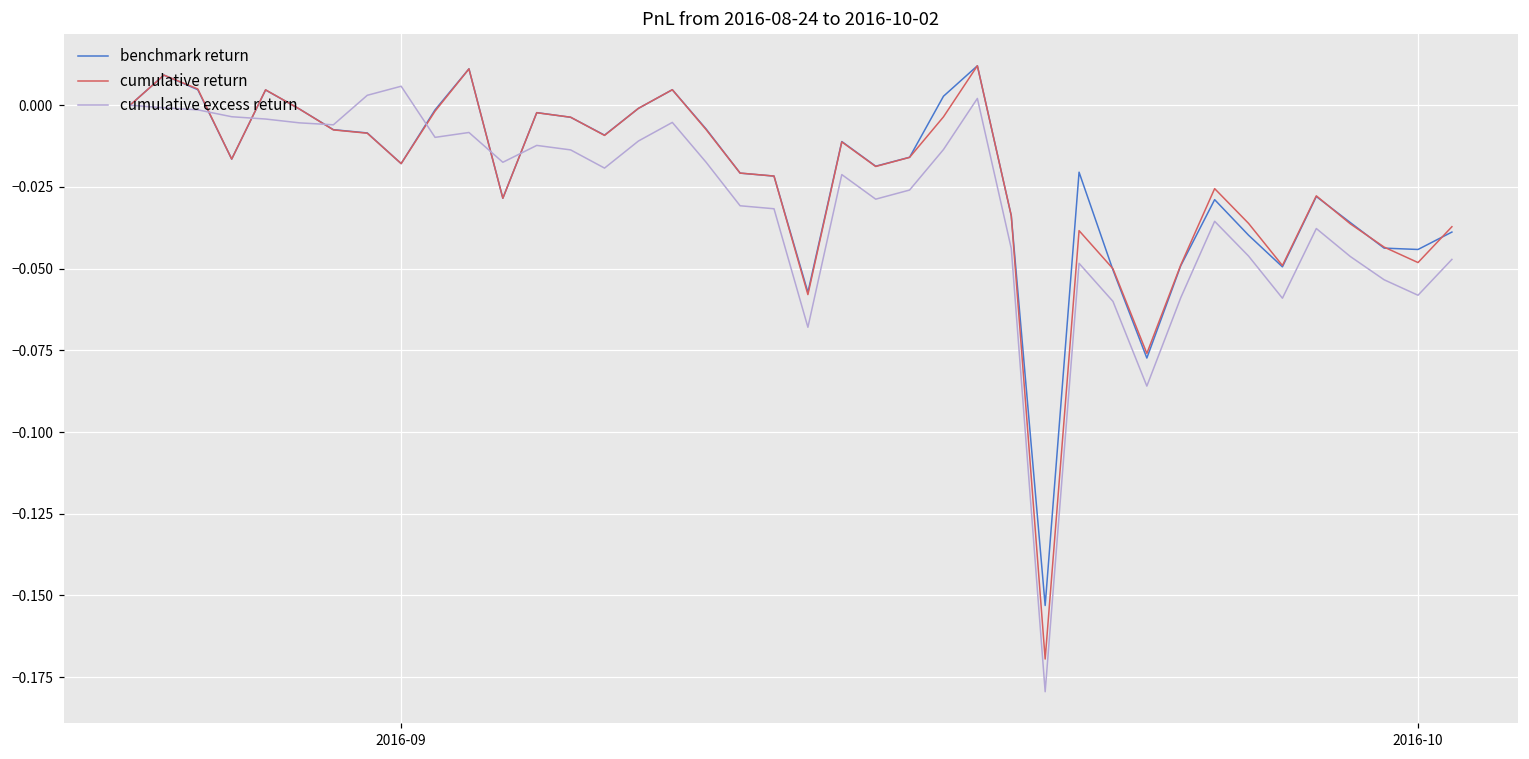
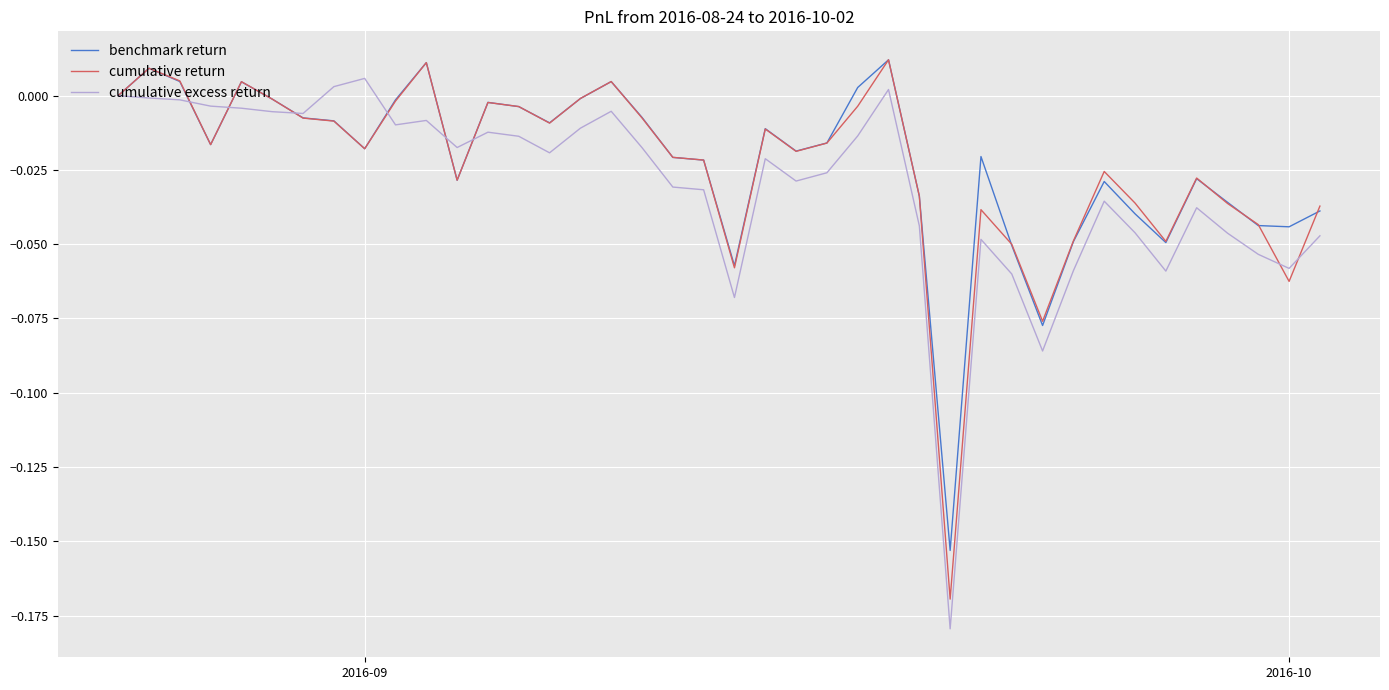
cumulative return, 2016-10: -0.048 -> -0.063
